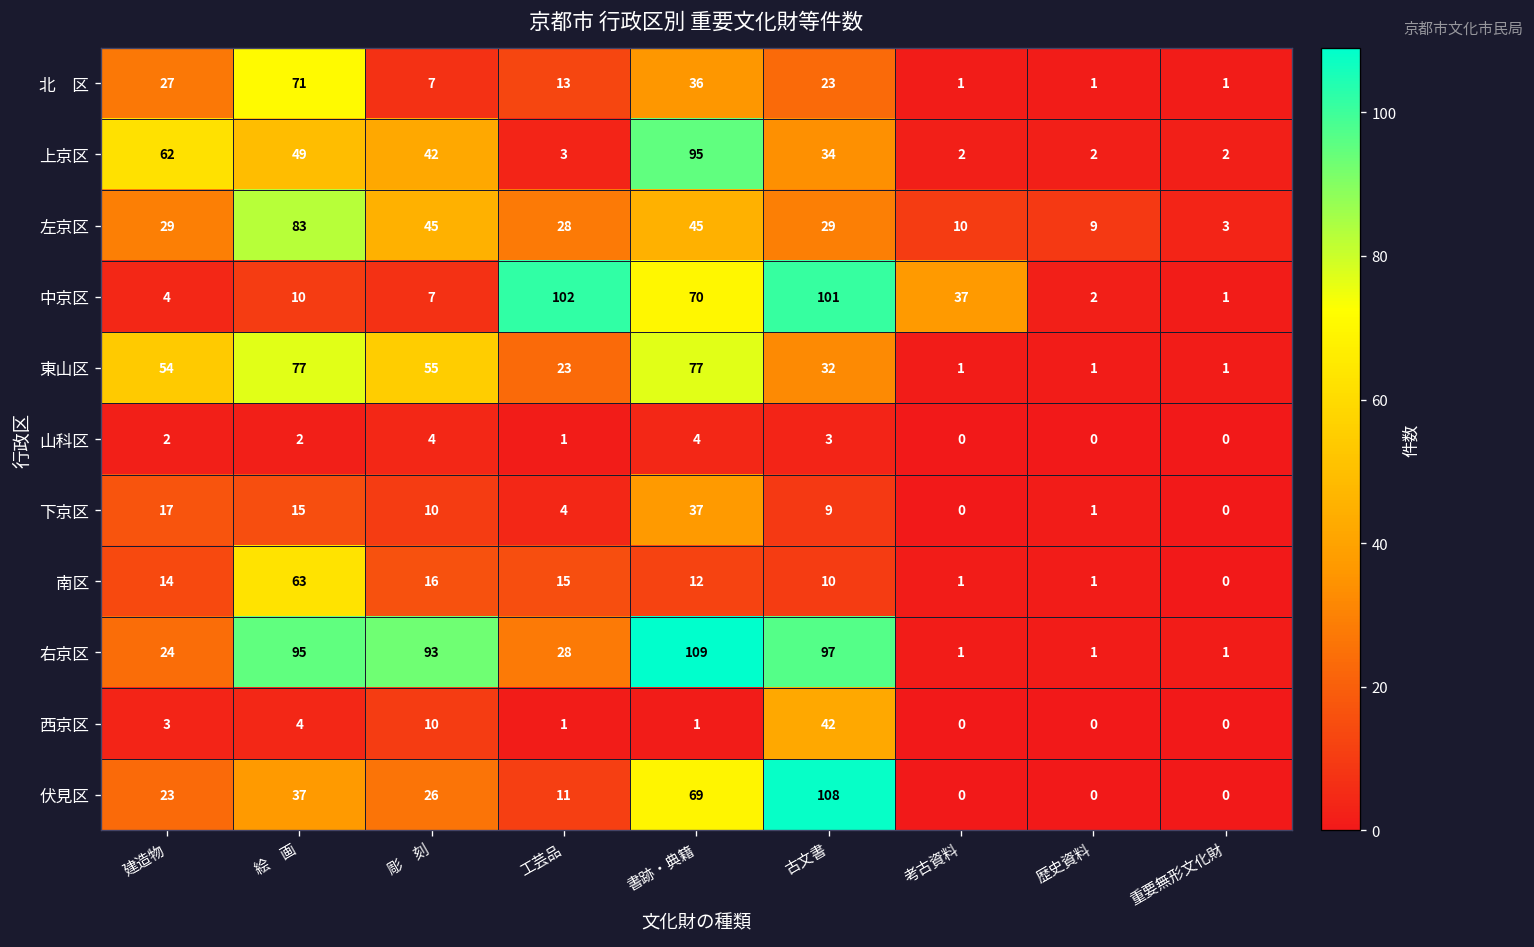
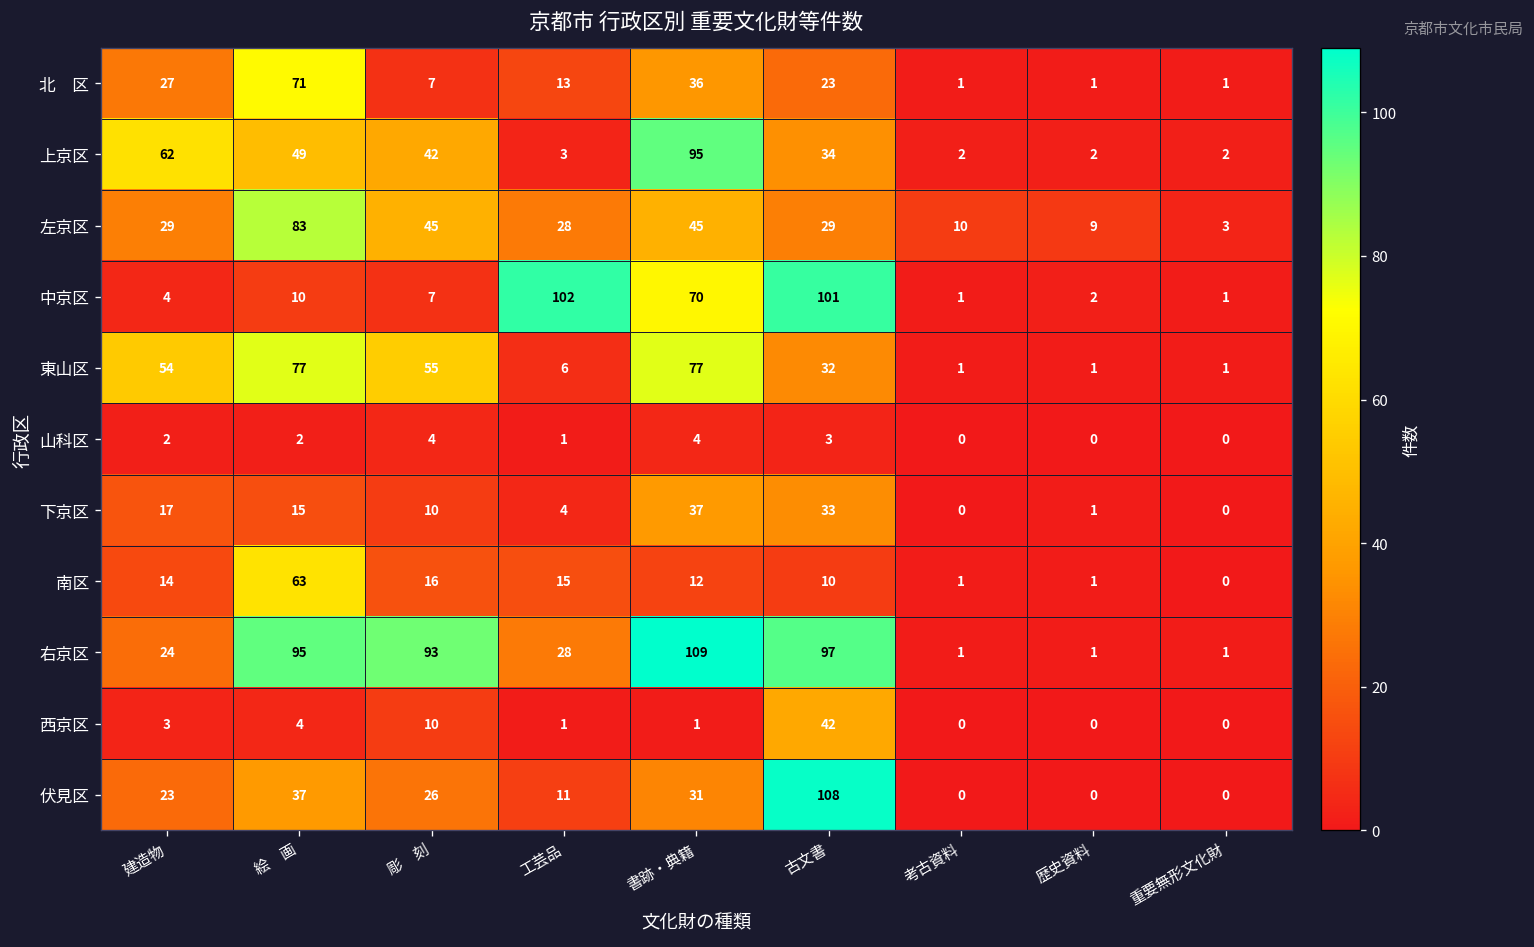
中京区, 考古資料: 37 -> 1
東山区, 工芸品: 23 -> 6
下京区, 古文書: 9 -> 33
伏見区, 書跡・典籍: 69 -> 31
